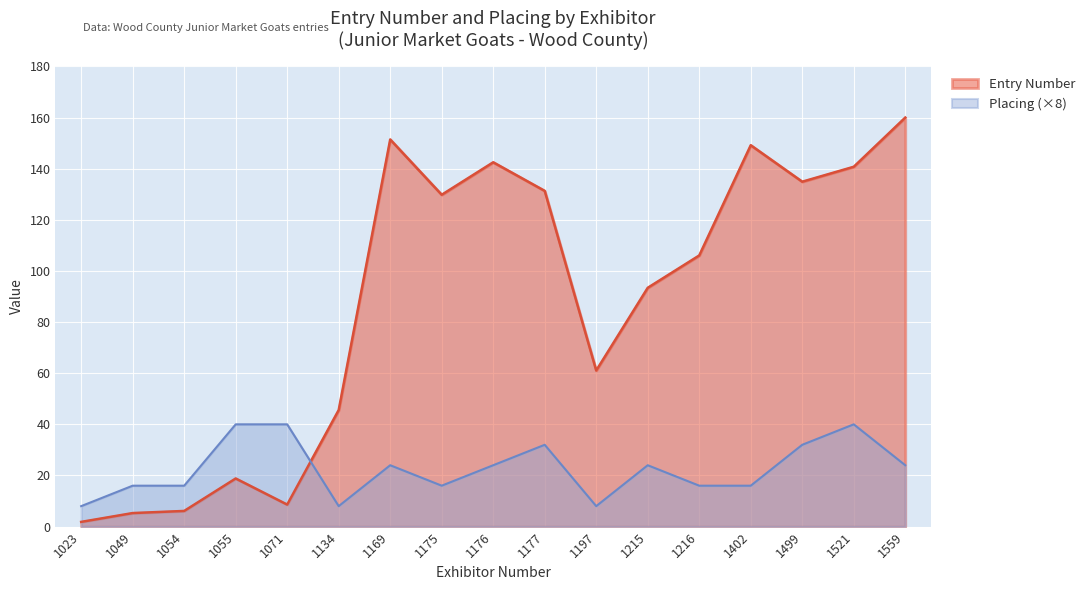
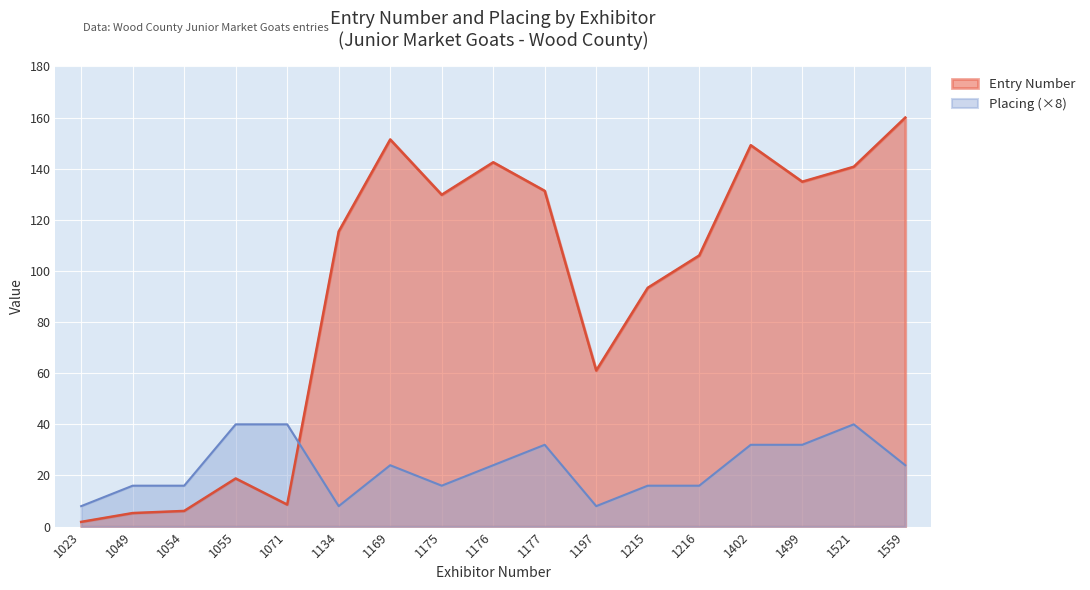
Entry Number, 1134: 46 -> 115
Placing (×8), 1215: 24 -> 16
Placing (×8), 1402: 16 -> 32
